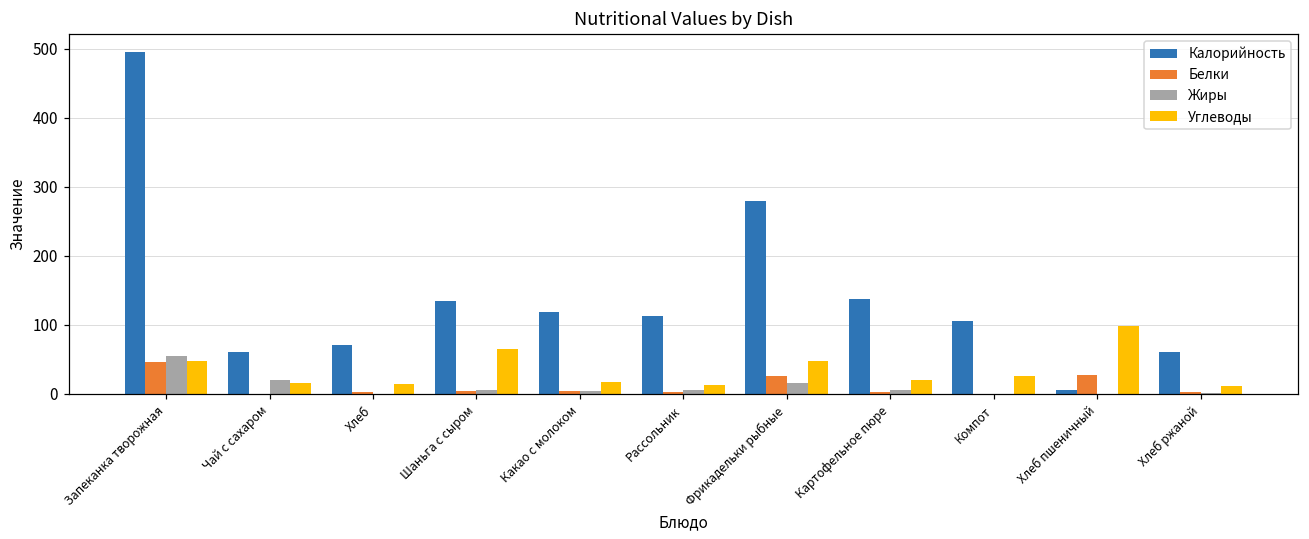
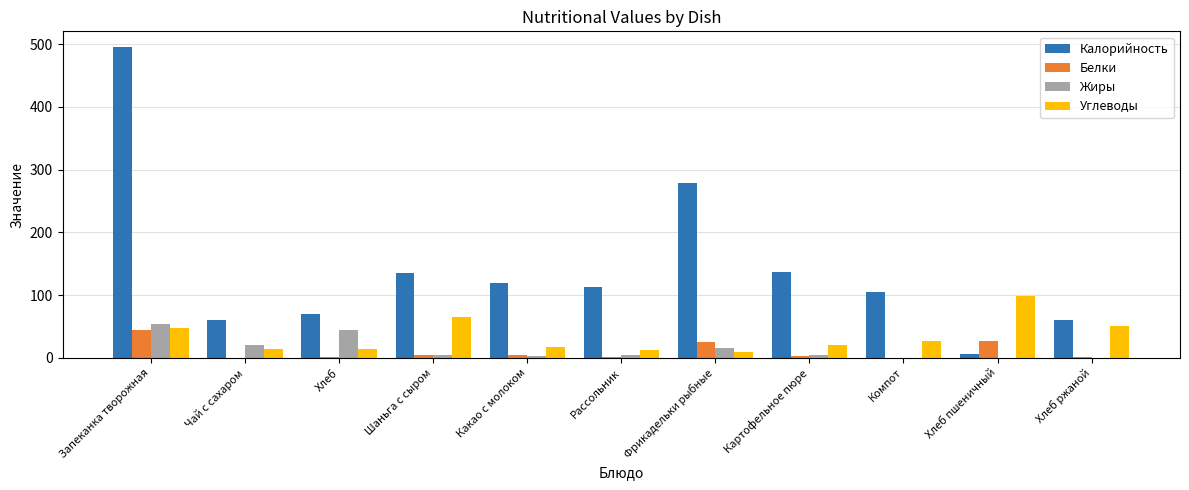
Жиры, Хлеб: 0 -> 40
Углеводы, Фрикадельки рыбные: 50 -> 10
Углеводы, Хлеб ржаной: 10 -> 50
